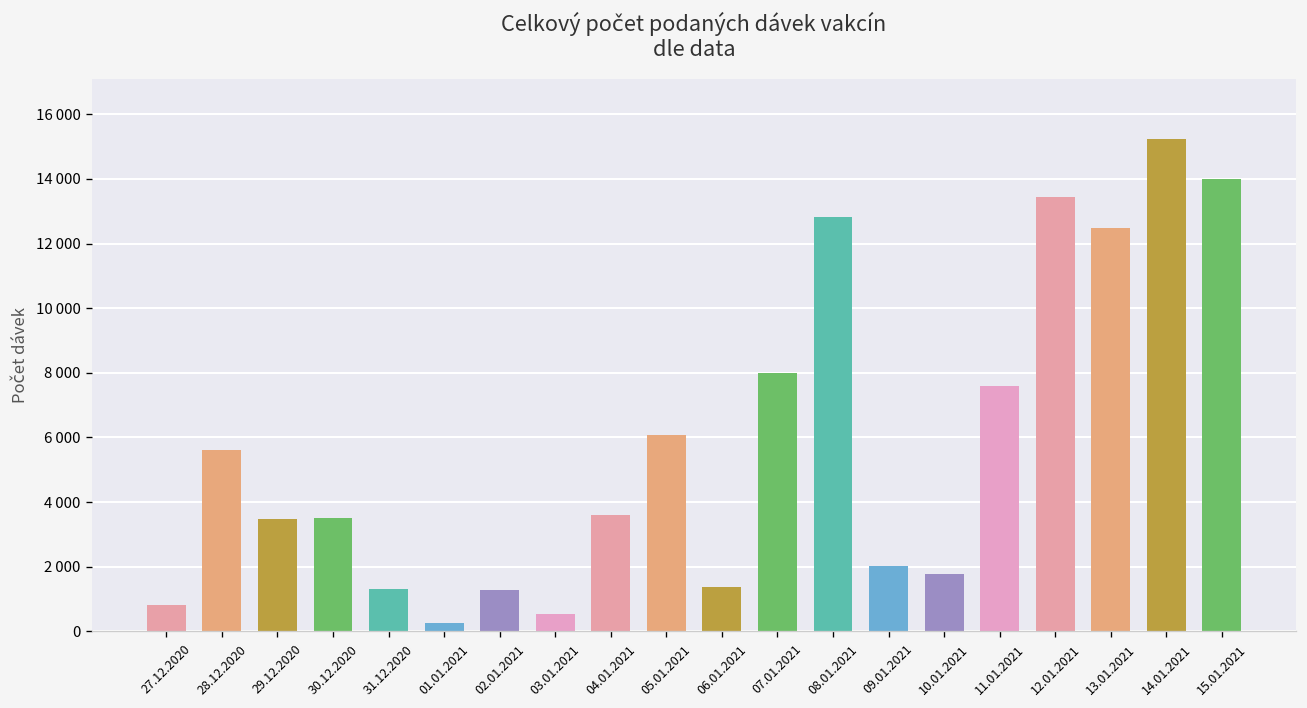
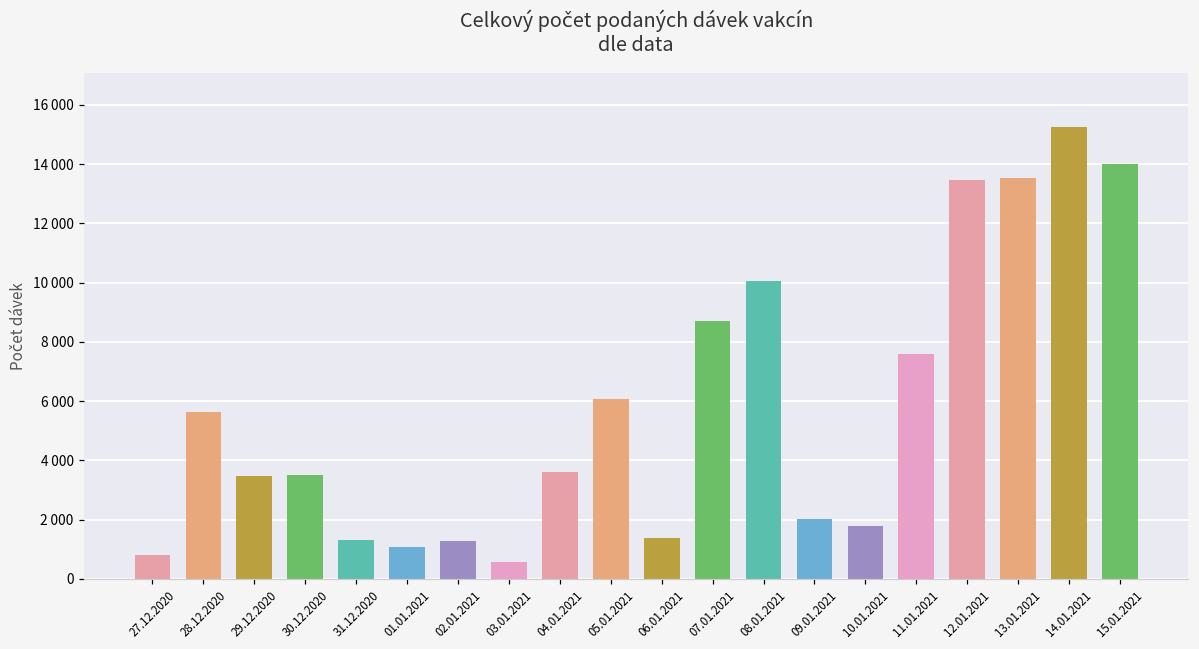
01.01.2021: 300 -> 1100
07.01.2021: 8000 -> 8700
08.01.2021: 12800 -> 10000
13.01.2021: 12500 -> 13500
